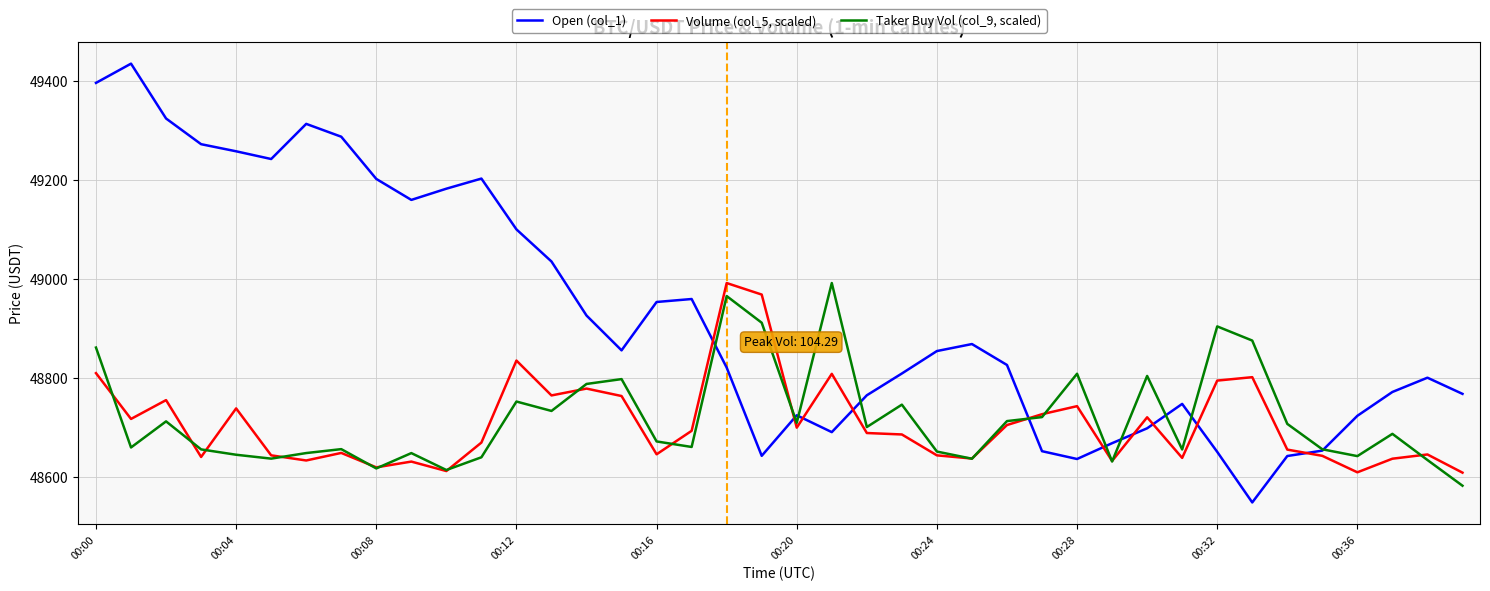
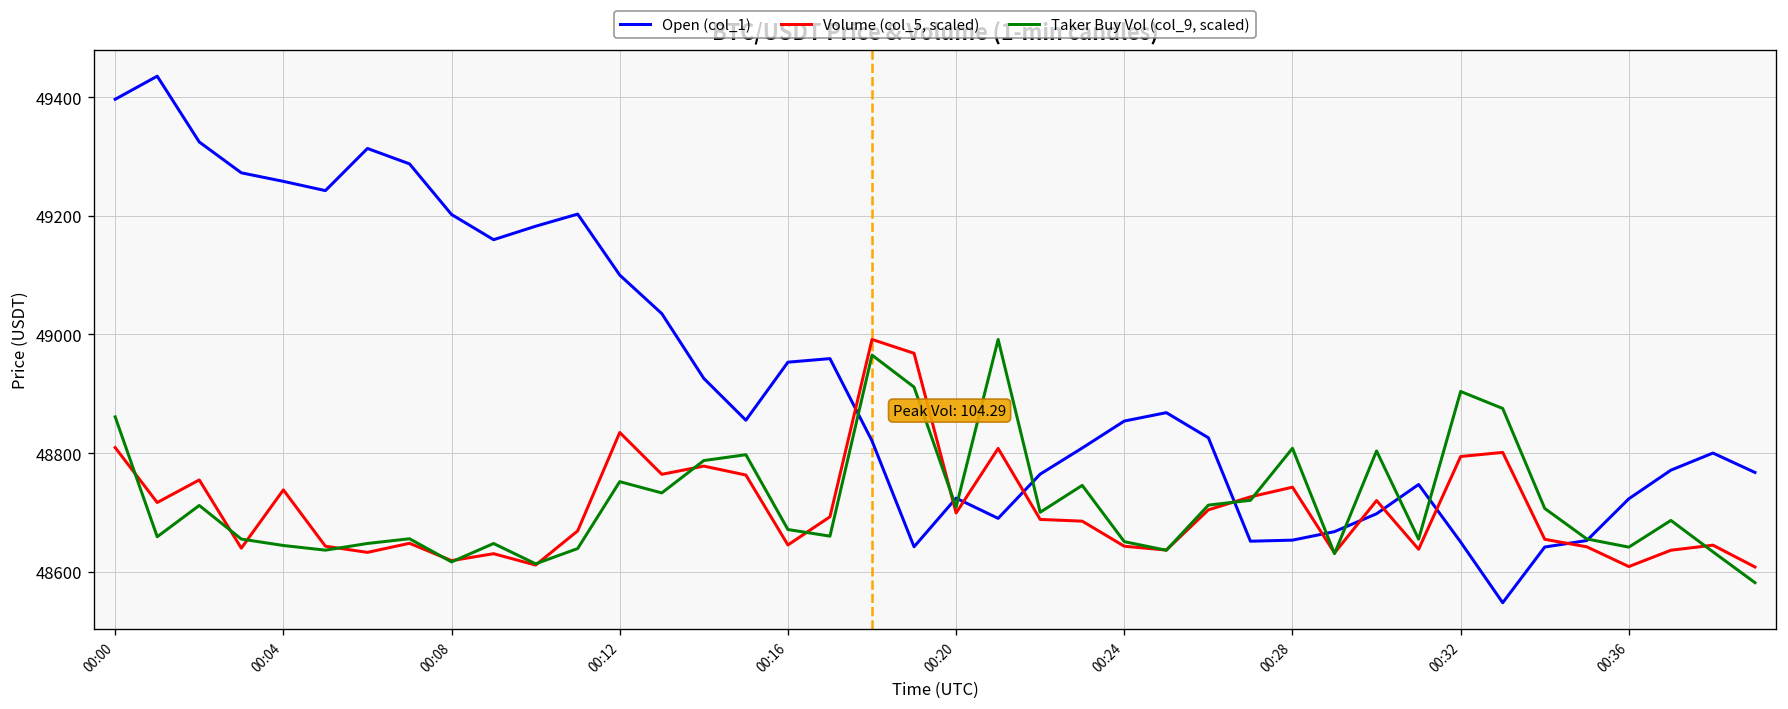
Open (col_1), 00:28: 48640 -> 48650
